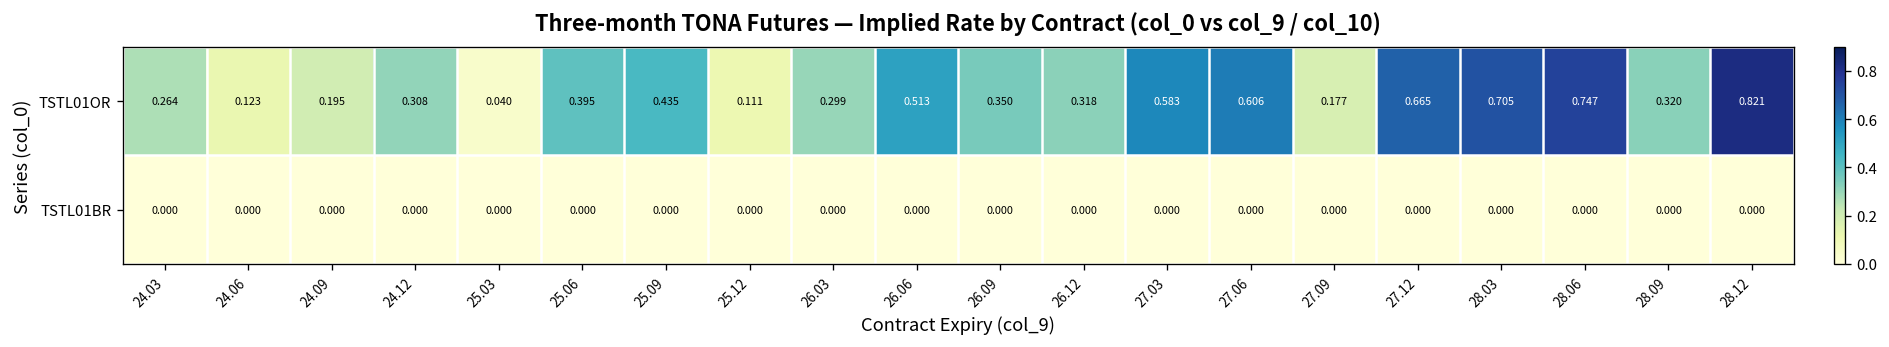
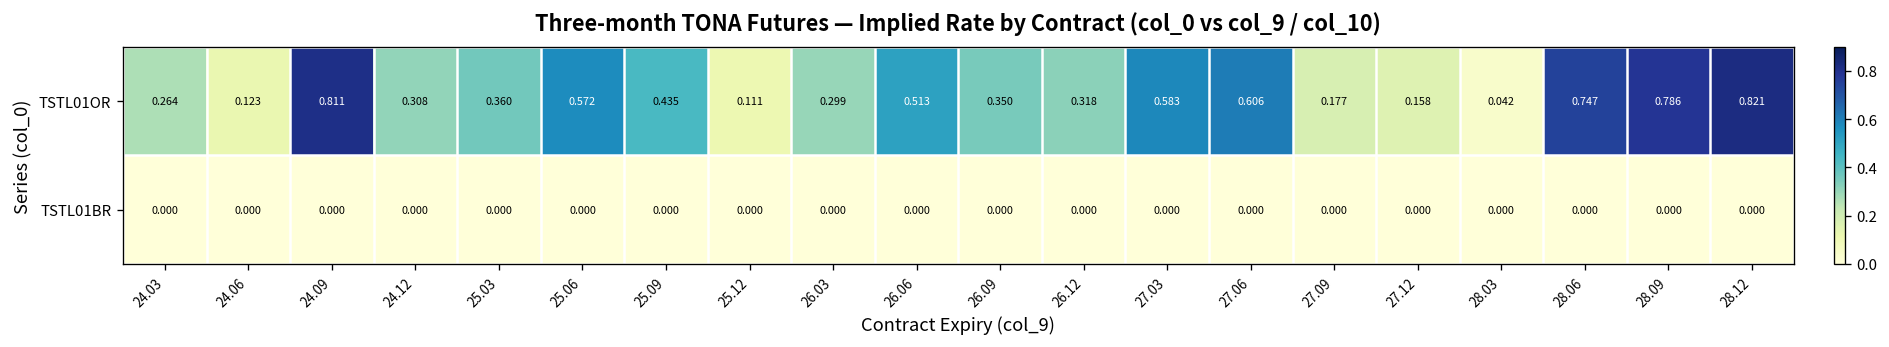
TSTL01OR, 24.09: 0.195 -> 0.811
TSTL01OR, 25.03: 0.040 -> 0.360
TSTL01OR, 25.06: 0.395 -> 0.572
TSTL01OR, 27.12: 0.665 -> 0.158
TSTL01OR, 28.03: 0.705 -> 0.042
TSTL01OR, 28.09: 0.320 -> 0.786
